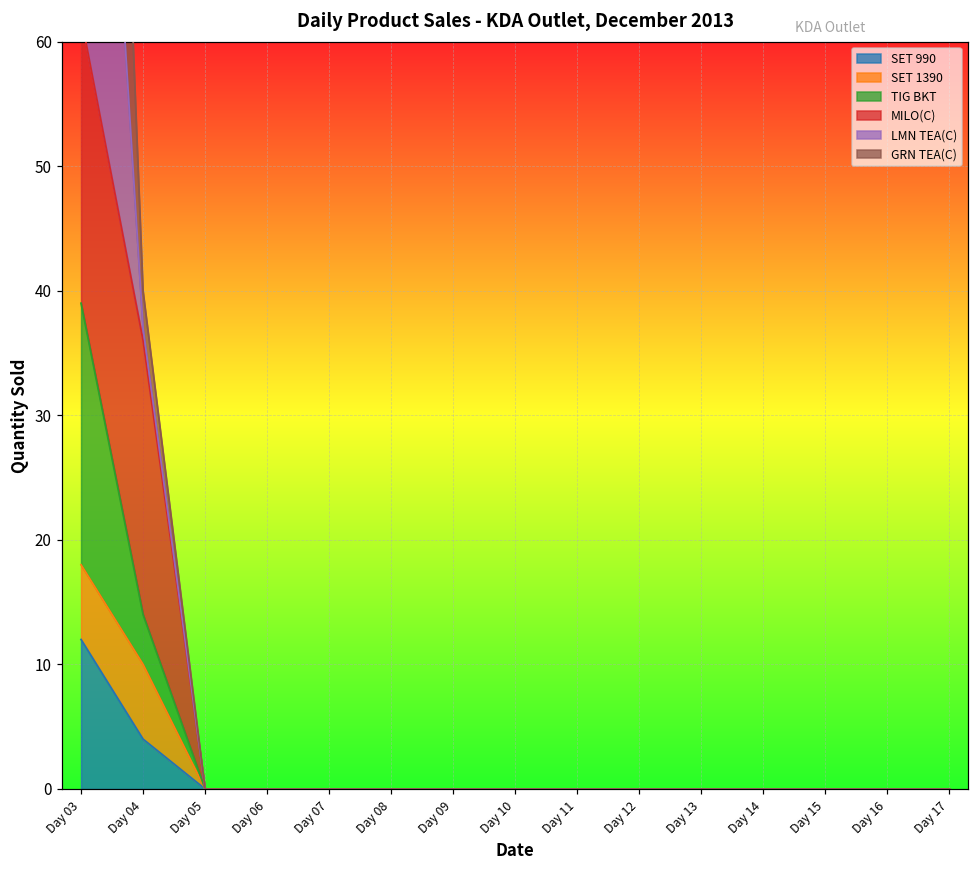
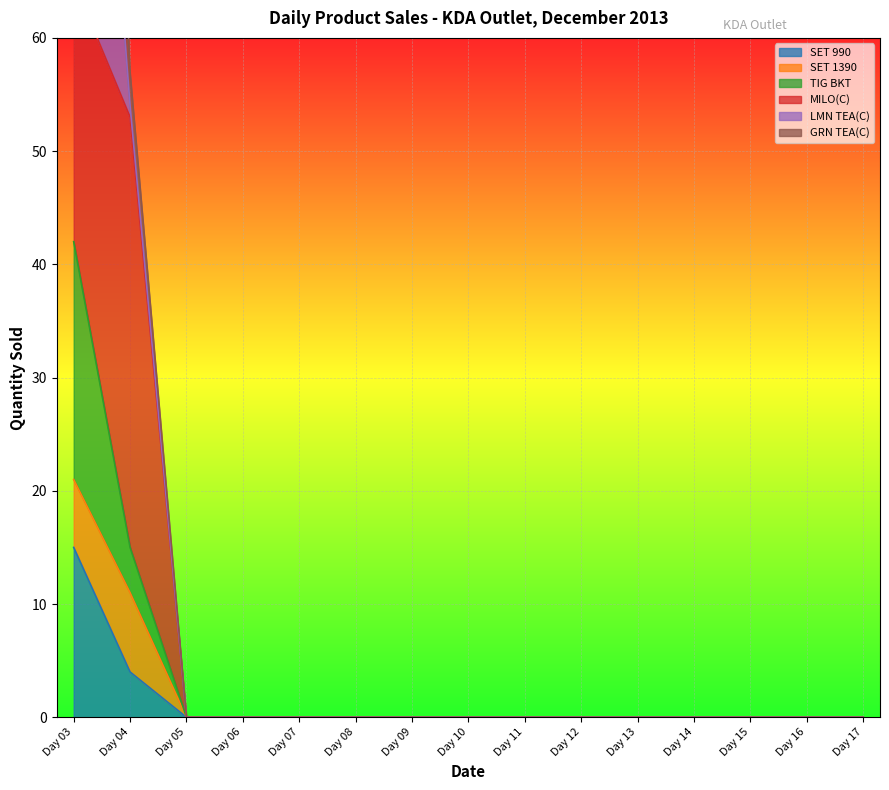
SET 990, Day 03: 12 -> 15
SET 1390, Day 04: 6 -> 7
MILO(C), Day 04: 22 -> 38
